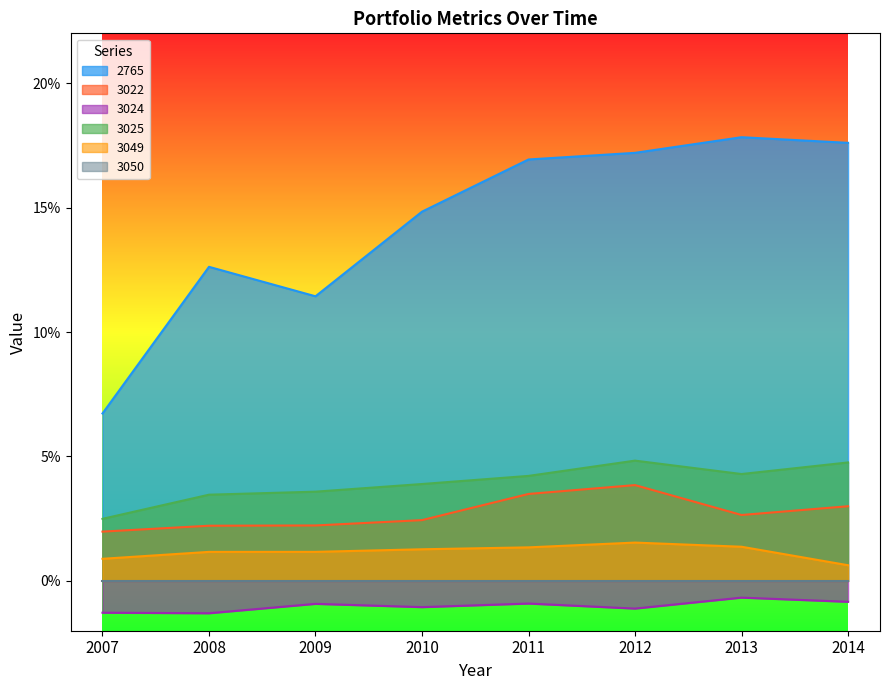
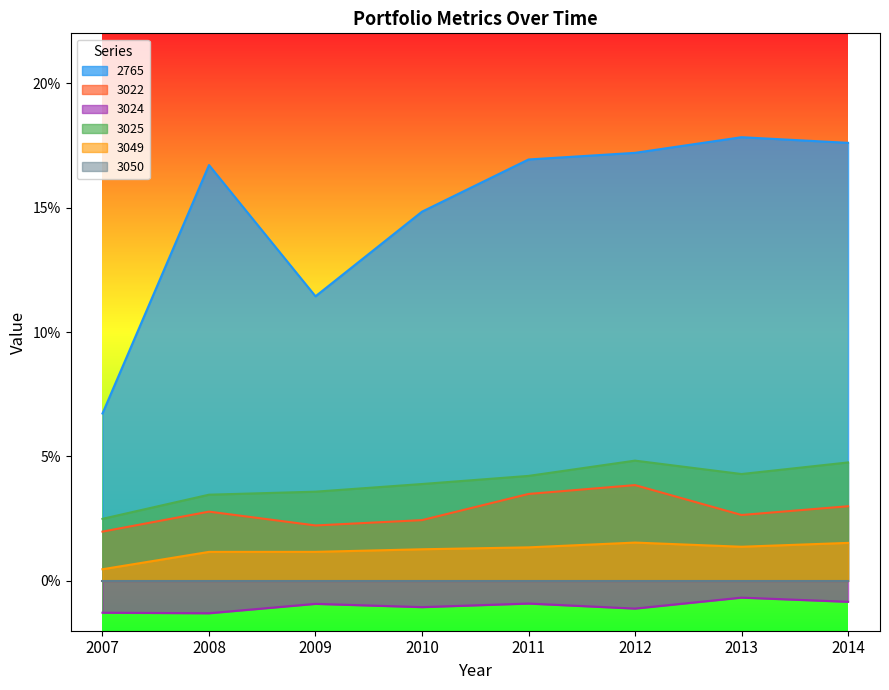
3049, 2007: 0.9% -> 0.5%
2765, 2008: 12.6% -> 16.7%
3022, 2008: 2.2% -> 2.8%
3049, 2014: 0.6% -> 1.5%
